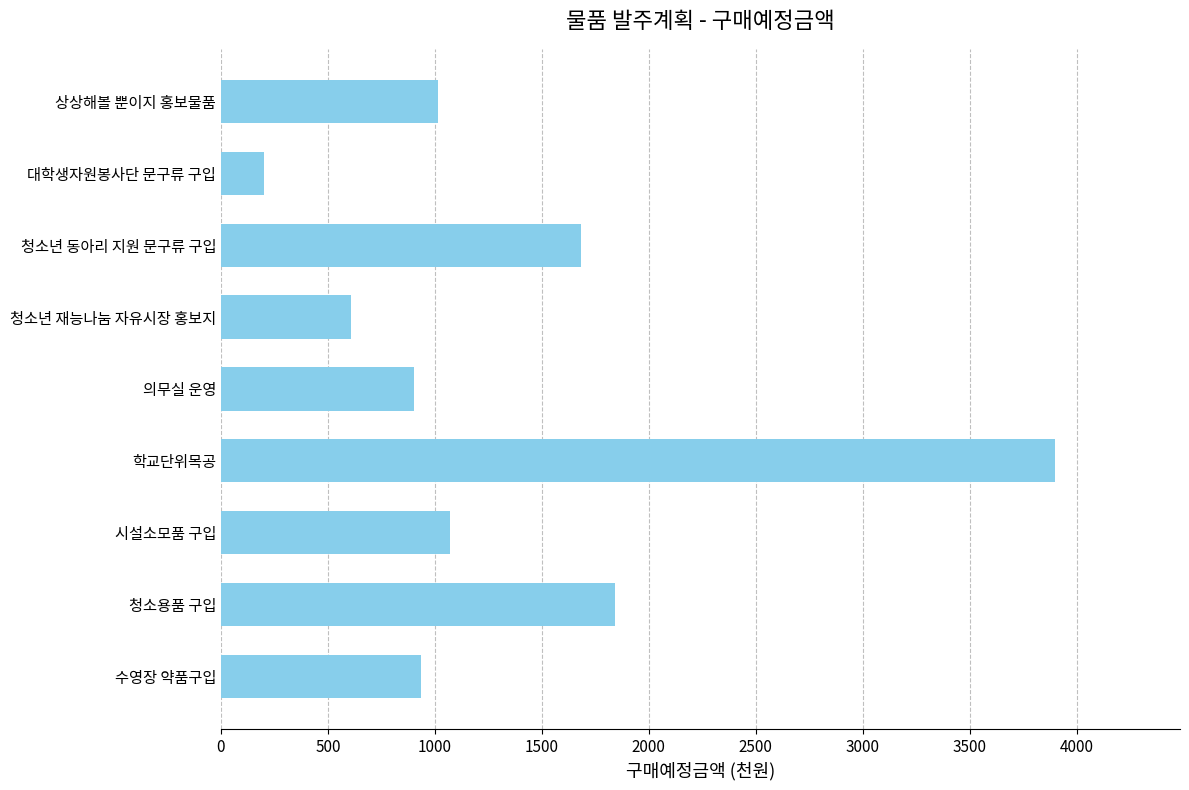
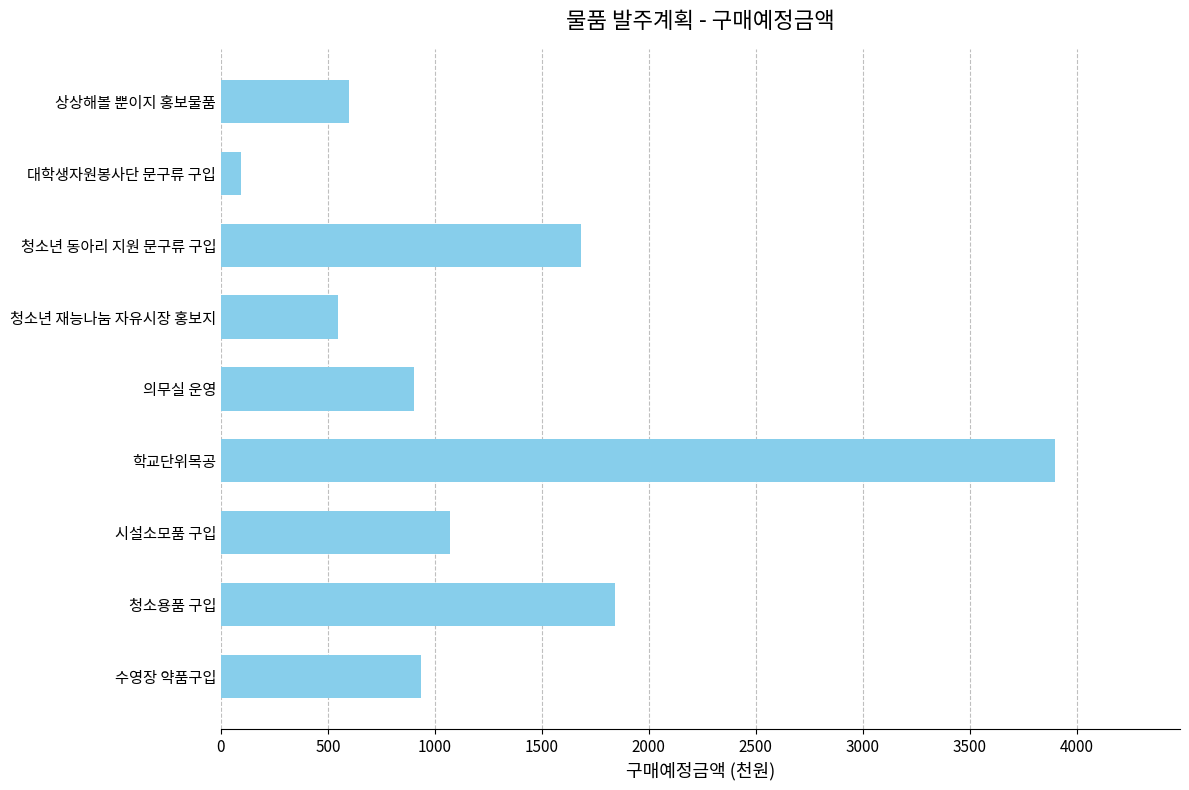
상상해볼 뿐이지 홍보물품: 1010 -> 600
대학생자원봉사단 문구류 구입: 200 -> 90
청소년 재능나눔 자유시장 홍보지: 610 -> 550
